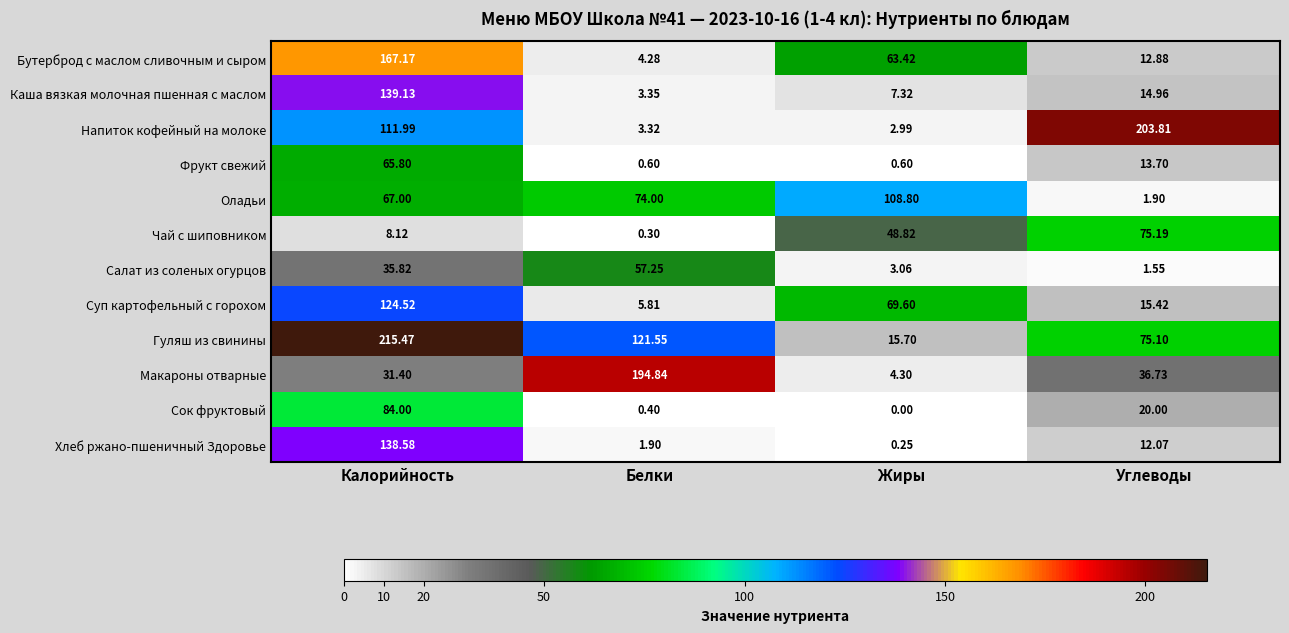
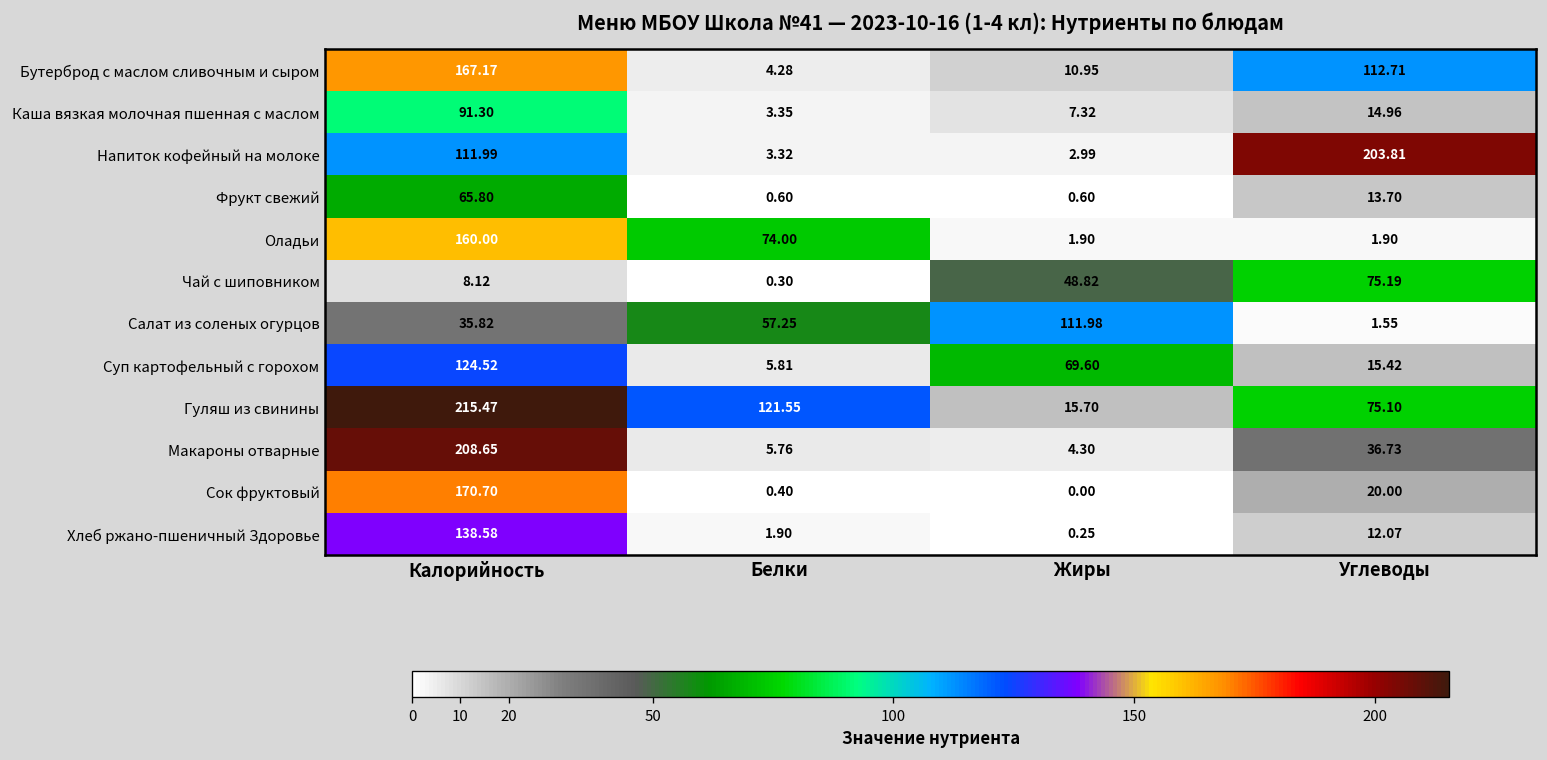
Бутерброд с маслом сливочным и сыром, Жиры: 63.42 -> 10.95
Бутерброд с маслом сливочным и сыром, Углеводы: 12.88 -> 112.71
Каша вязкая молочная пшенная с маслом, Калорийность: 139.13 -> 91.30
Оладьи, Калорийность: 67.00 -> 160.00
Оладьи, Жиры: 108.80 -> 1.90
Салат из соленых огурцов, Жиры: 3.06 -> 111.98
Макароны отварные, Калорийность: 31.40 -> 208.65
Макароны отварные, Белки: 194.84 -> 5.76
Сок фруктовый, Калорийность: 84.00 -> 170.70
